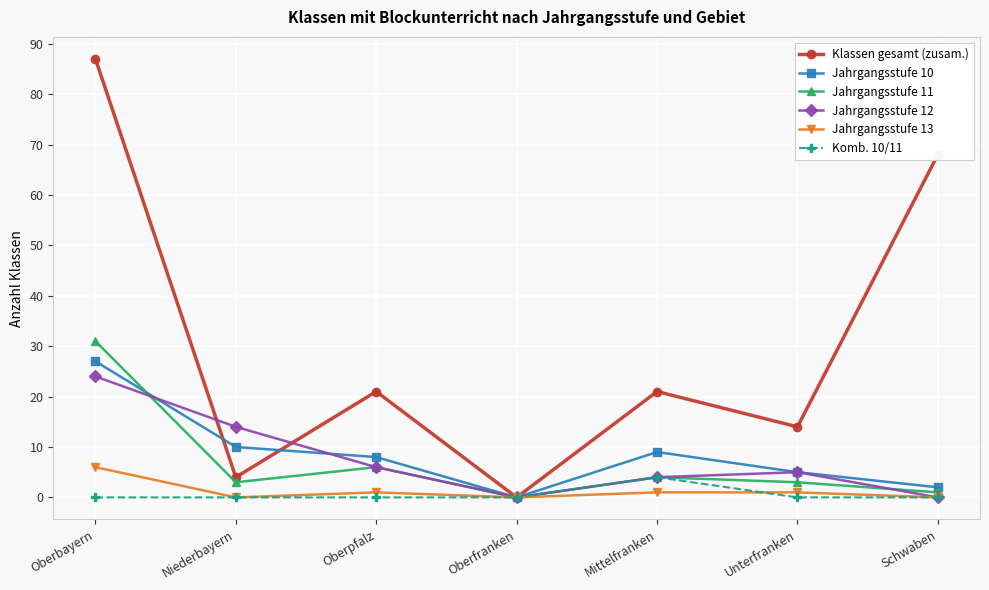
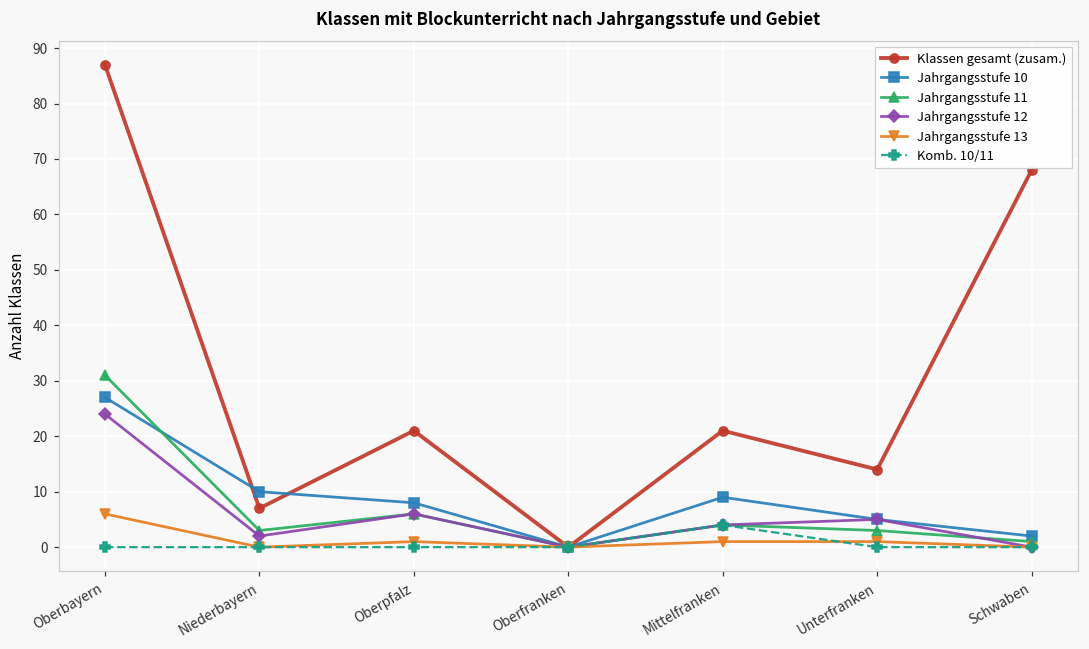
Klassen gesamt (zusam.), Niederbayern: 4 -> 7
Jahrgangsstufe 12, Niederbayern: 14 -> 2
